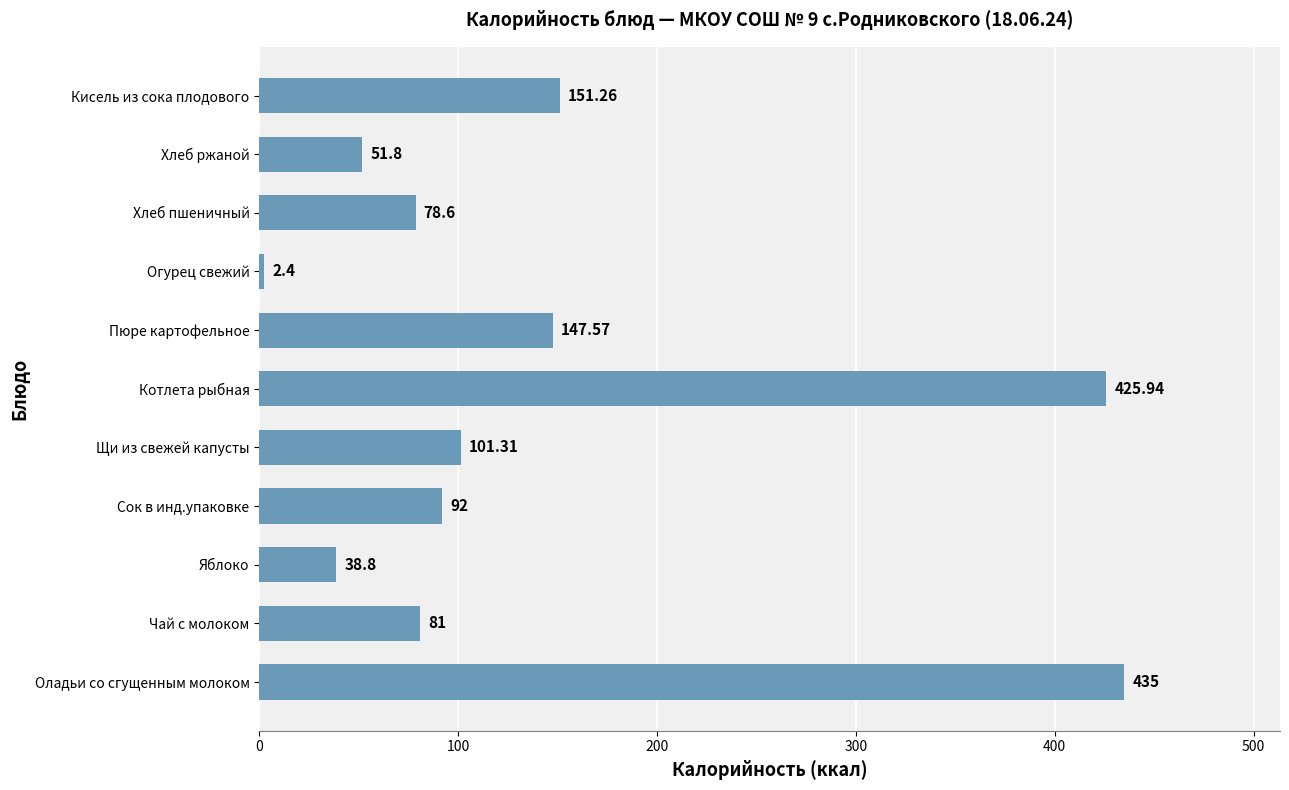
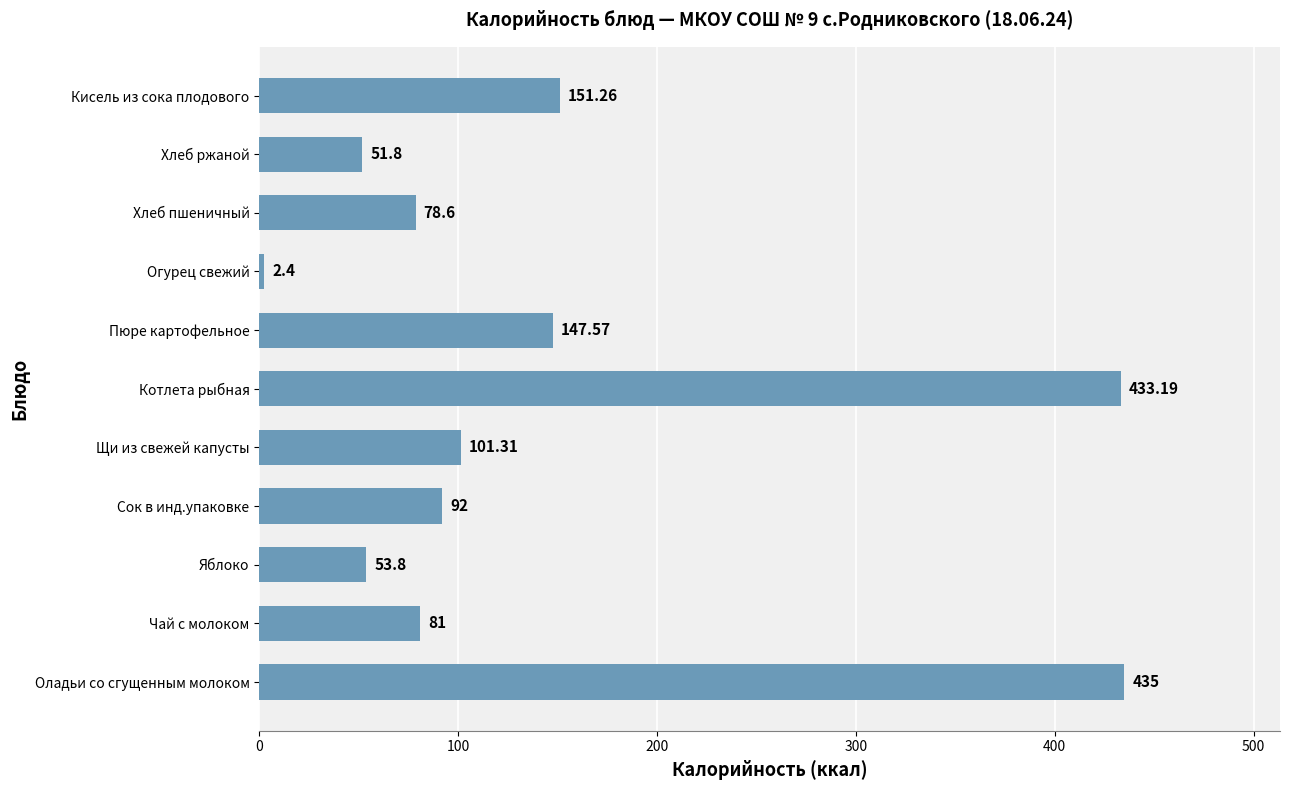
Котлета рыбная: 425.94 -> 433.19
Яблоко: 38.8 -> 53.8
